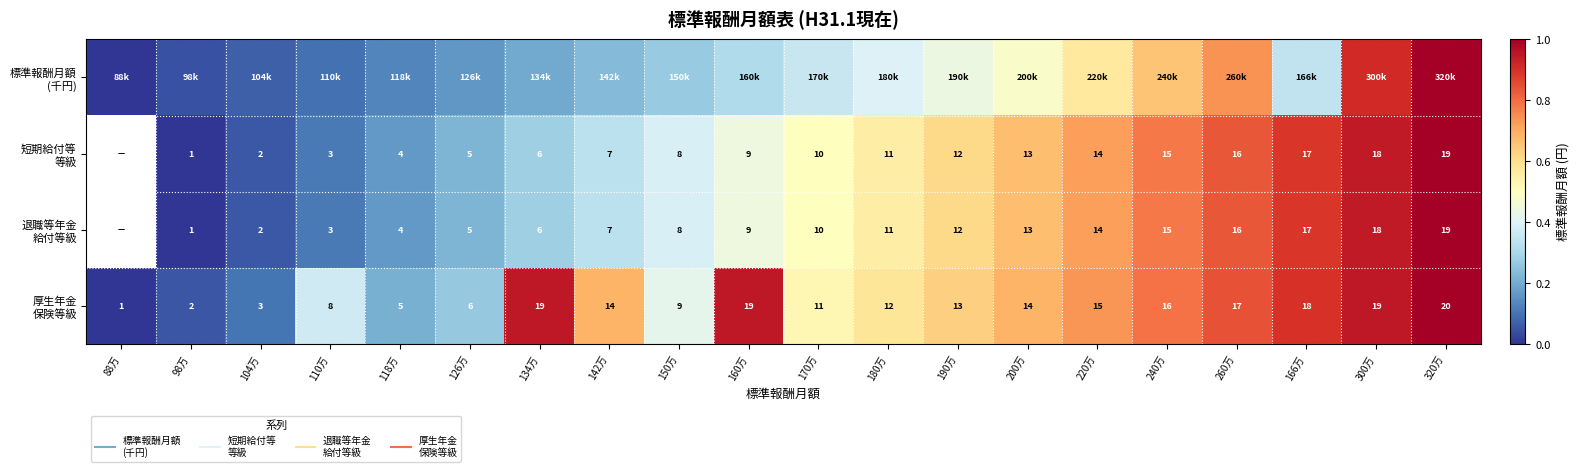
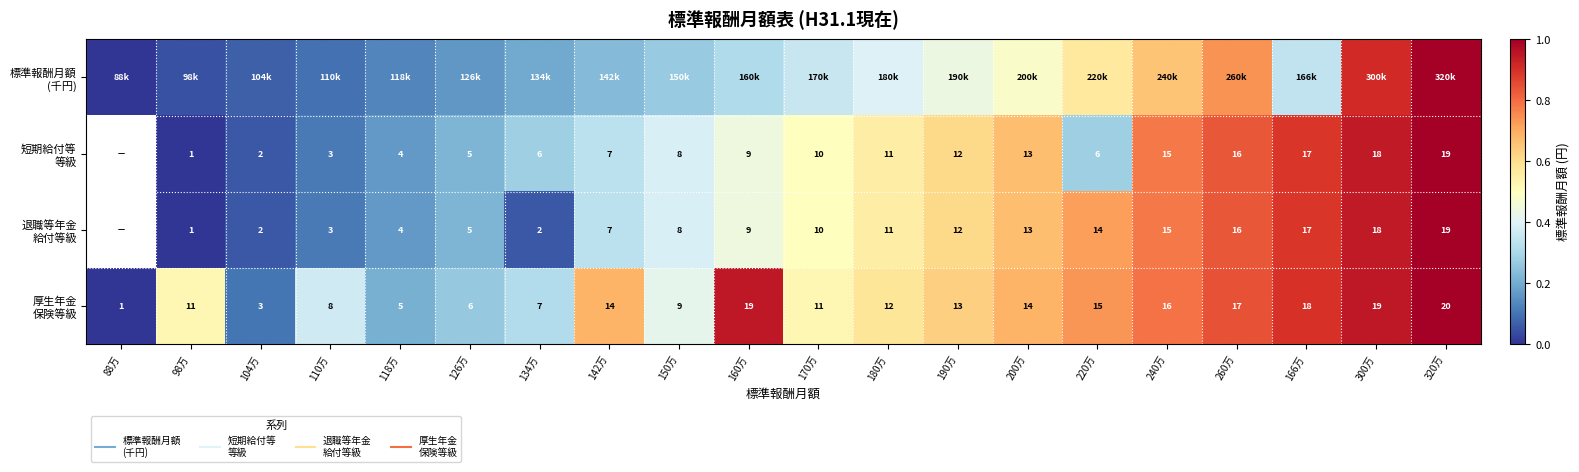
短期給付等 等級, 220万: 14 -> 6
退職等年金 給付等級, 134万: 6 -> 2
厚生年金 保険等級, 98万: 2 -> 11
厚生年金 保険等級, 134万: 19 -> 7
